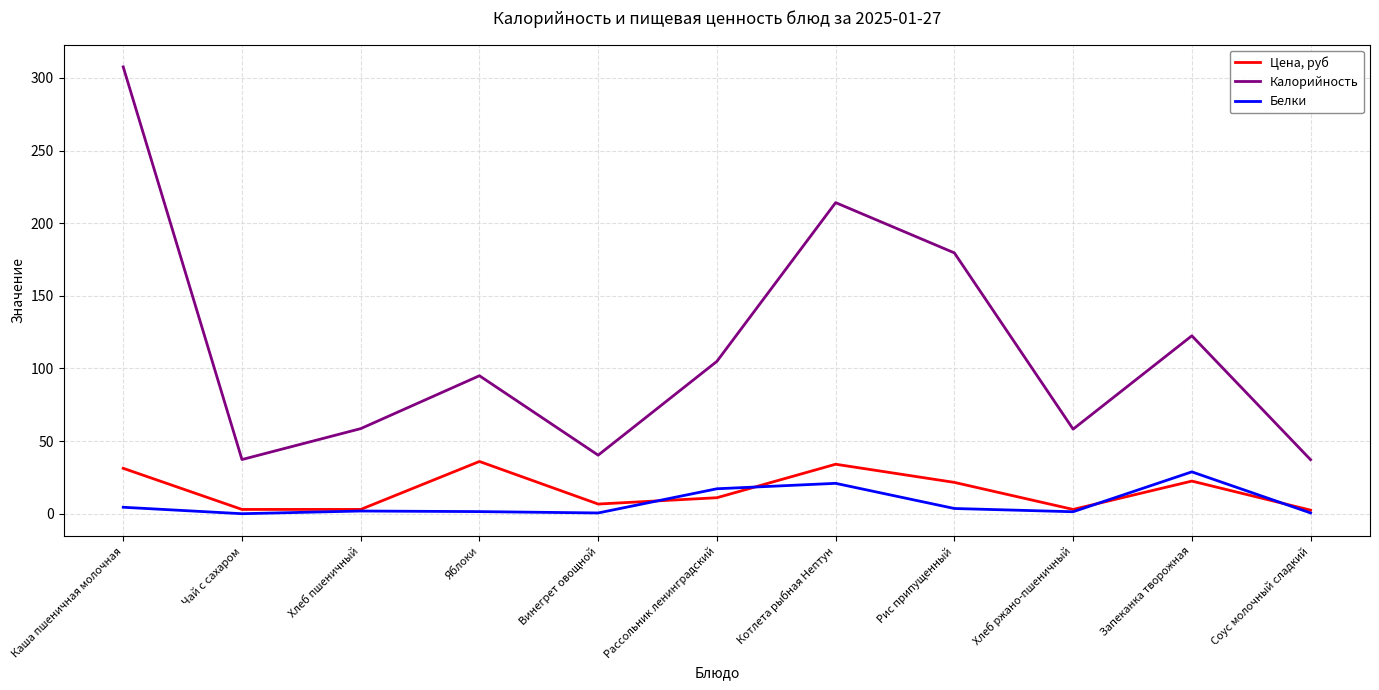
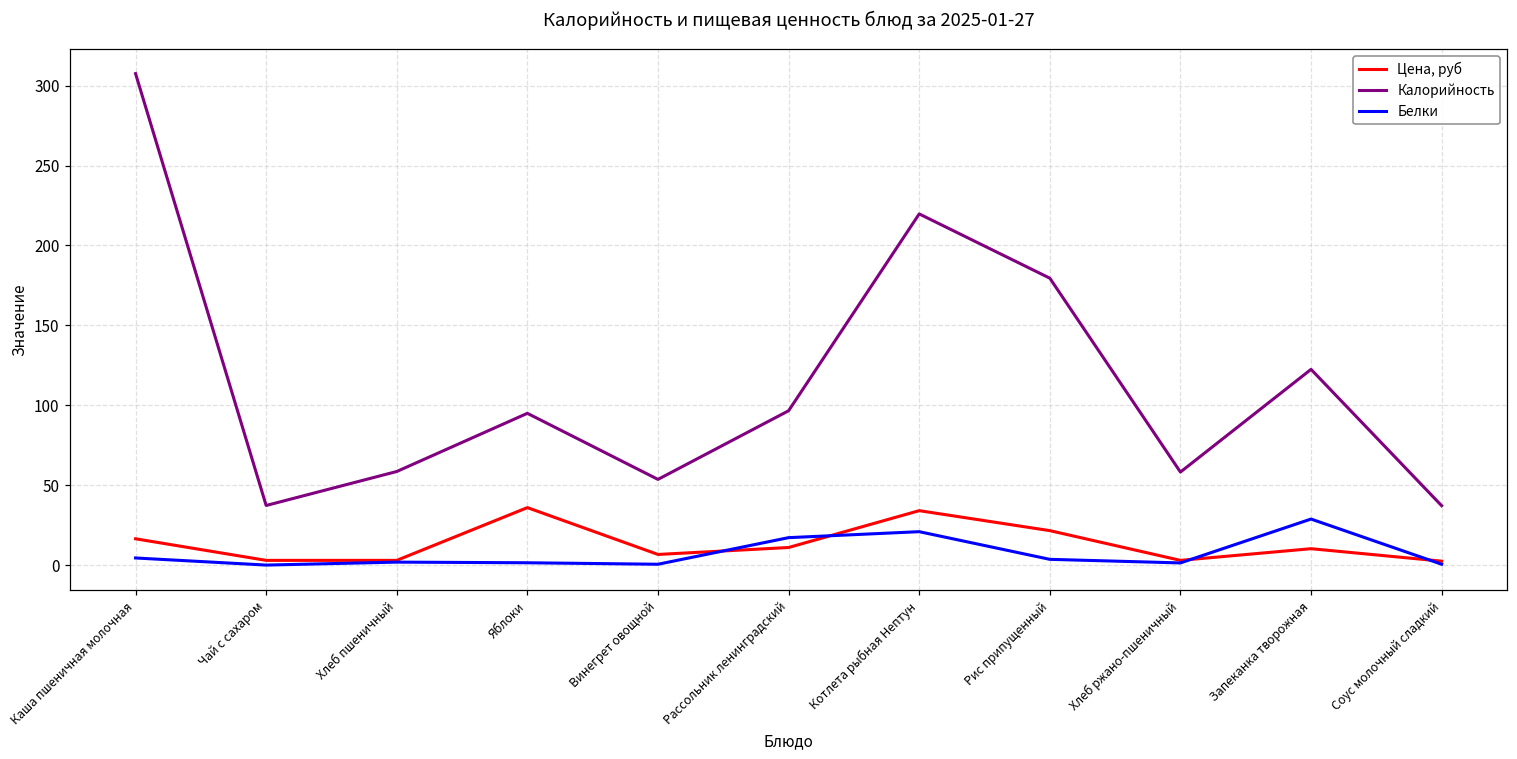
Цена, руб, Каша пшеничная молочная: 31 -> 17
Калорийность, Винегрет овощной: 40 -> 54
Калорийность, Рассольник ленинградский: 105 -> 97
Калорийность, Котлета рыбная Нептун: 214 -> 220
Цена, руб, Запеканка творожная: 23 -> 10
